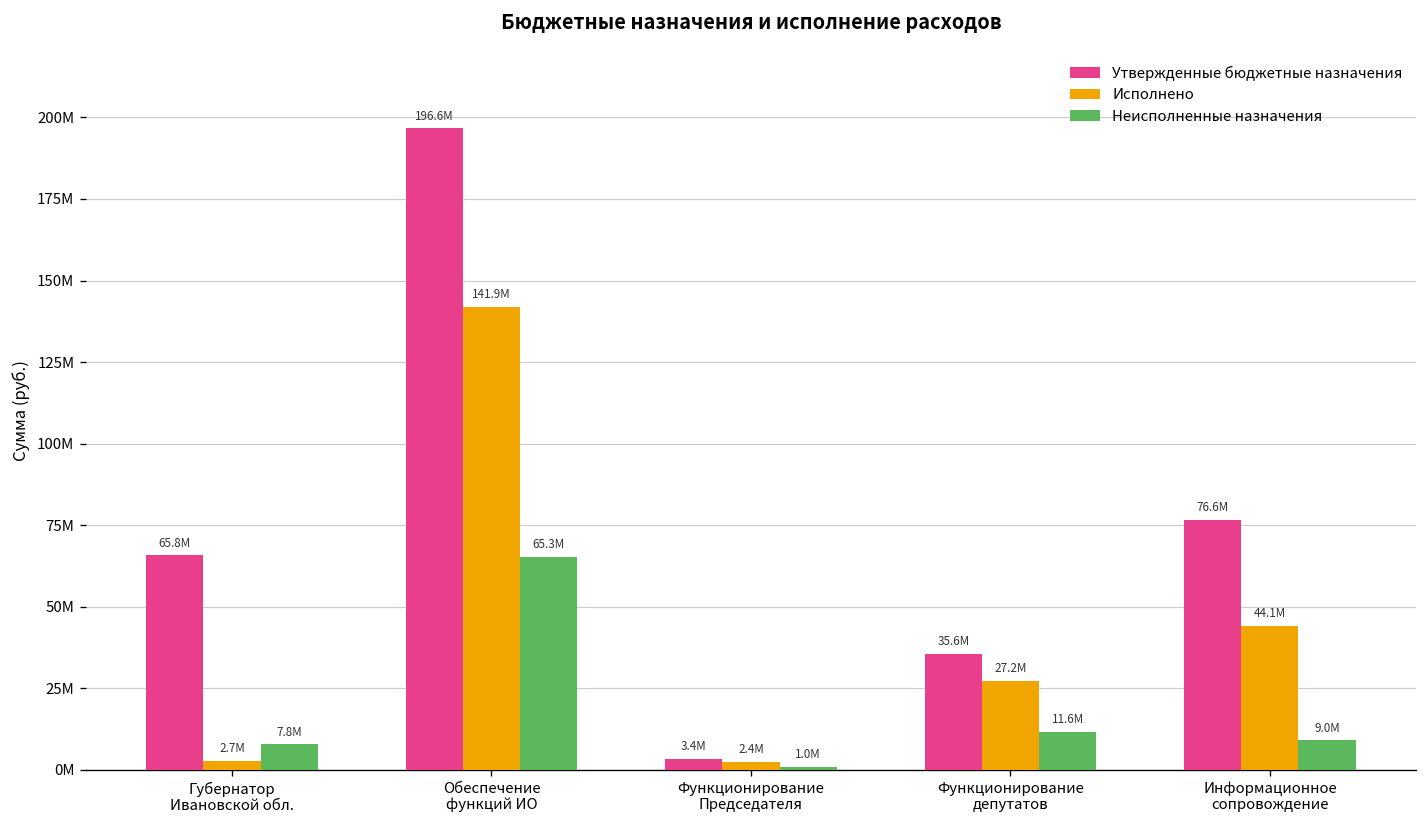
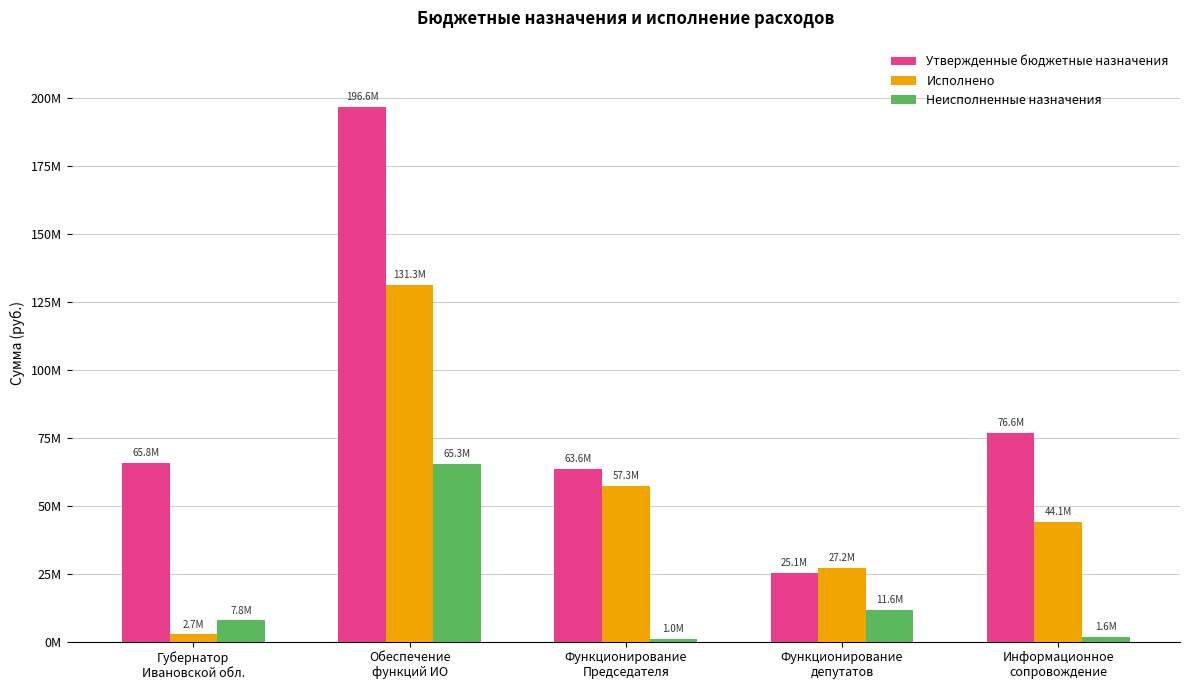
Исполнено, Обеспечение функций ИО: 141.9M -> 131.3M
Утвержденные бюджетные назначения, Функционирование Председателя: 3.4M -> 63.6M
Исполнено, Функционирование Председателя: 2.4M -> 57.3M
Утвержденные бюджетные назначения, Функционирование депутатов: 35.6M -> 25.1M
Неисполненные назначения, Информационное сопровождение: 9.0M -> 1.6M
